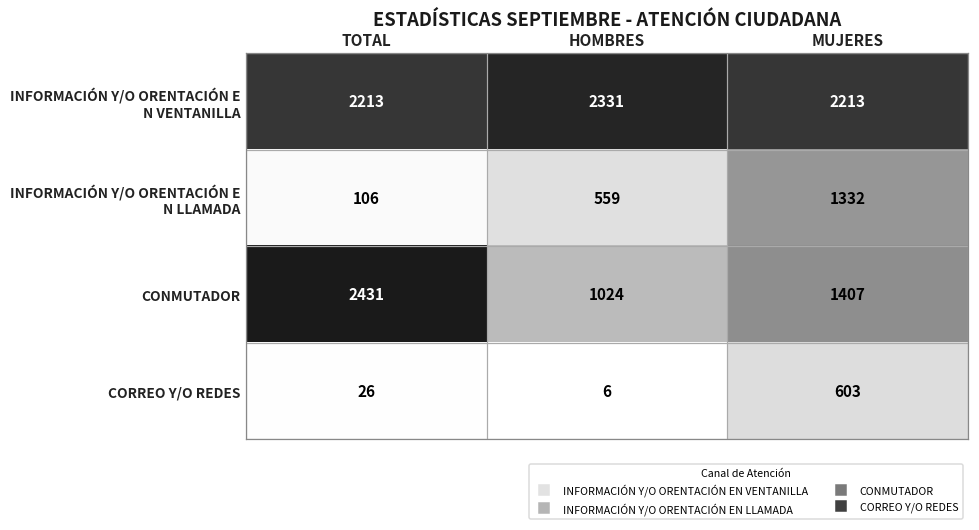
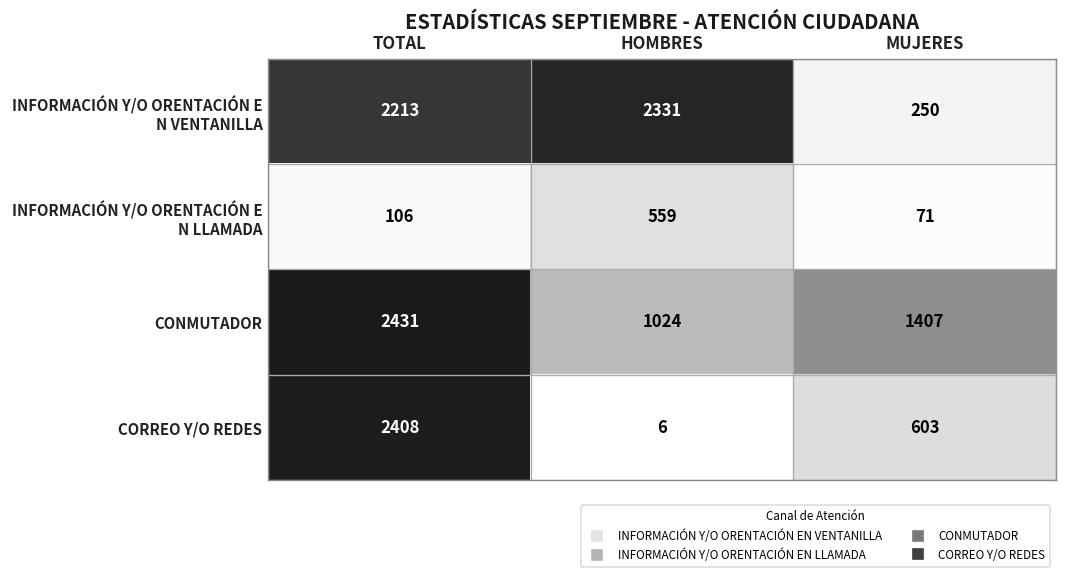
INFORMACIÓN Y/O ORENTACIÓN E N VENTANILLA, MUJERES: 2213 -> 250
INFORMACIÓN Y/O ORENTACIÓN E N LLAMADA, MUJERES: 1332 -> 71
CORREO Y/O REDES, TOTAL: 26 -> 2408
